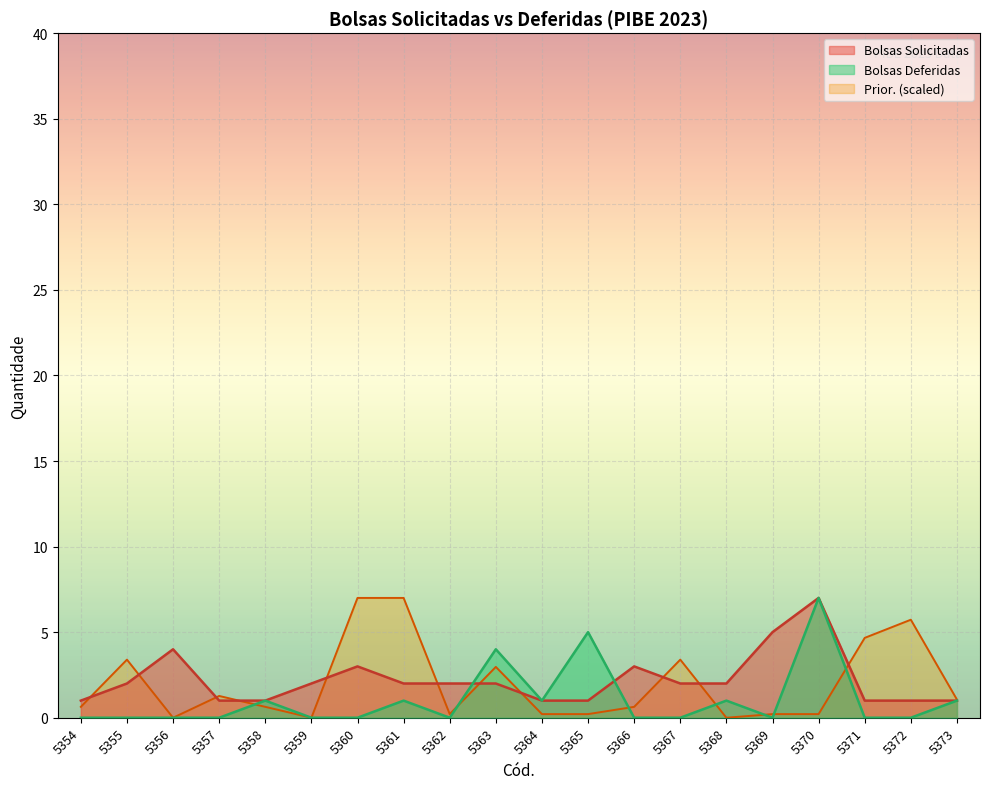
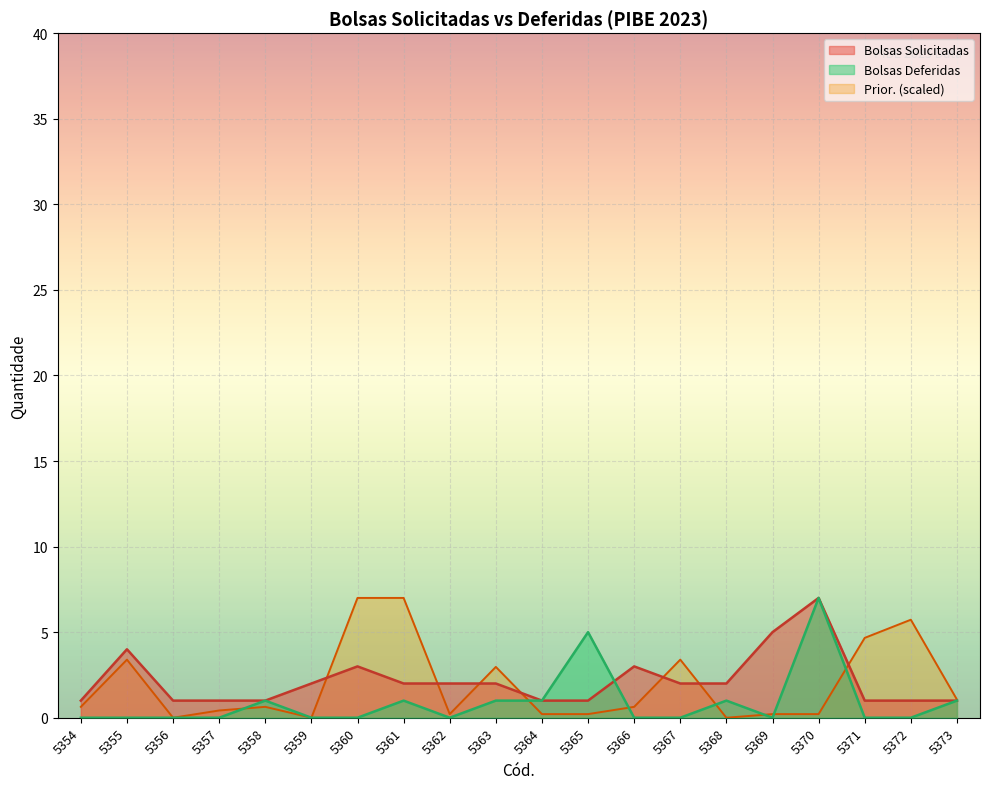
Bolsas Solicitadas, 5355: 2 -> 4
Bolsas Solicitadas, 5356: 4 -> 1
Prior. (scaled), 5357: 1.3 -> 0.4
Bolsas Deferidas, 5363: 4 -> 1
